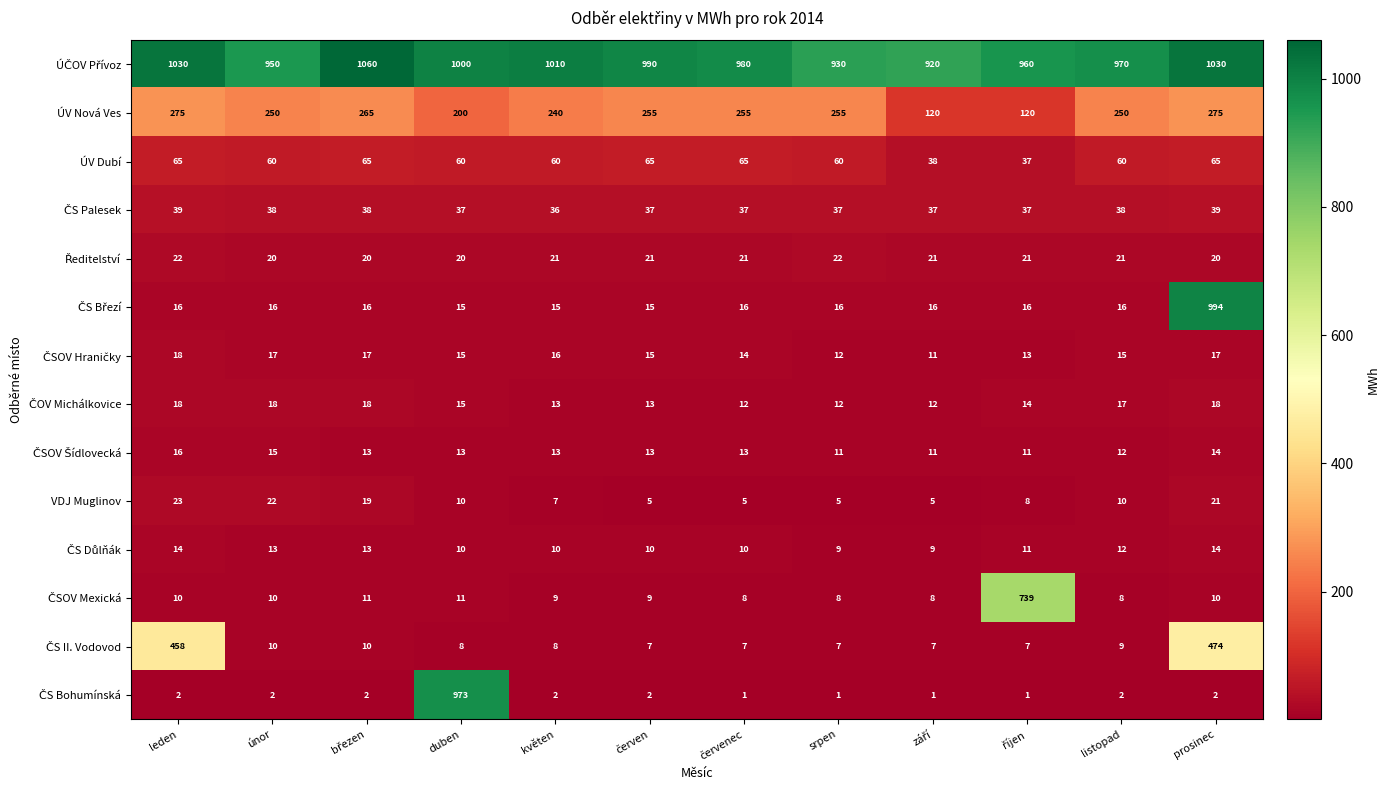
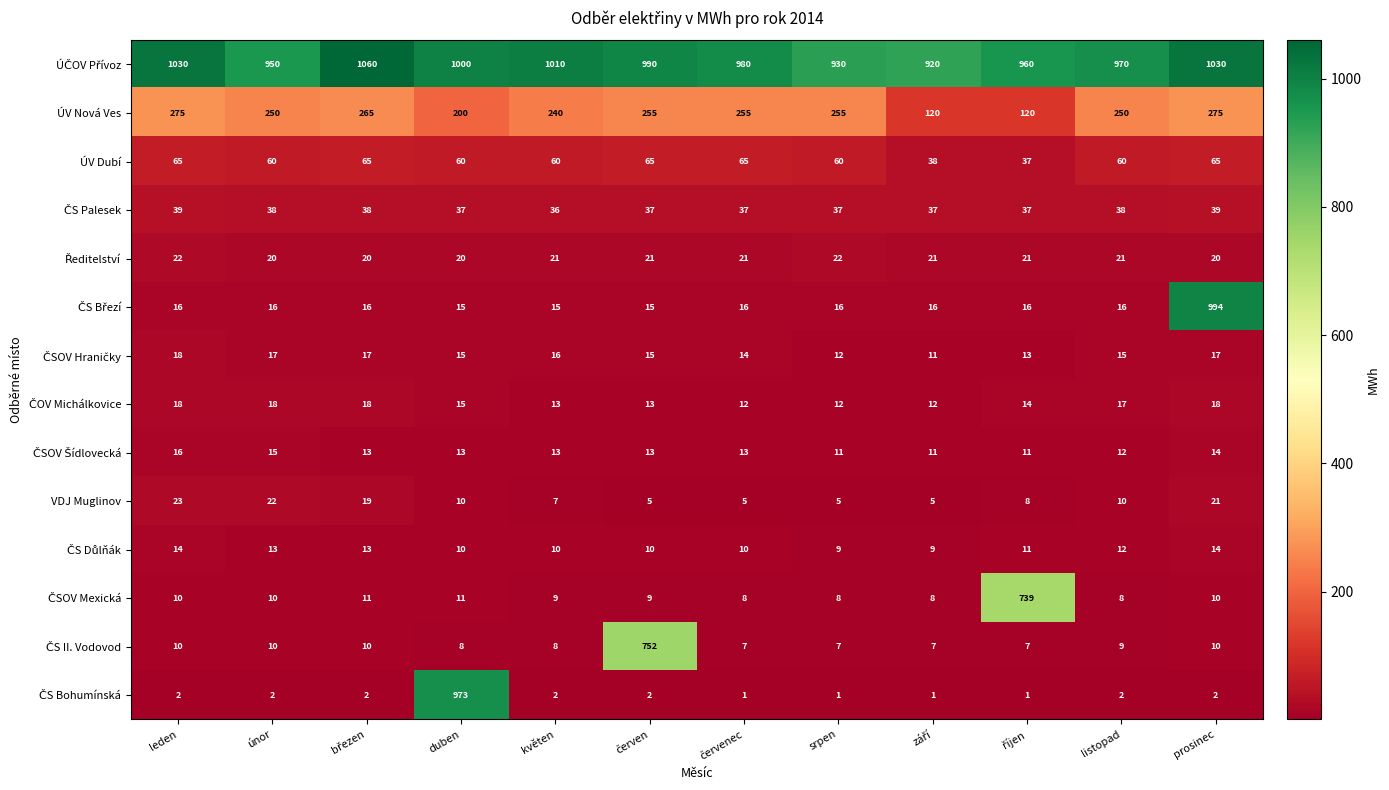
ČS II. Vodovod, leden: 458 -> 10
ČS II. Vodovod, červen: 7 -> 752
ČS II. Vodovod, prosinec: 474 -> 10
